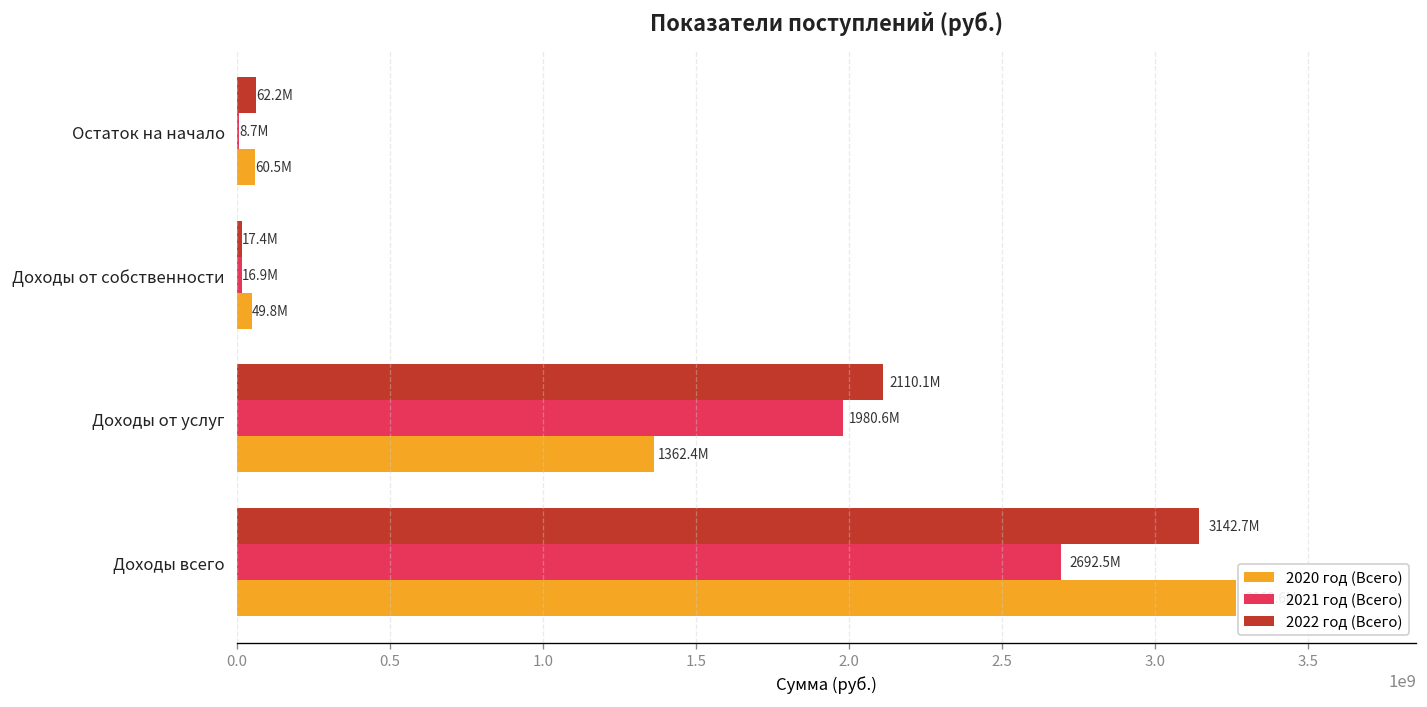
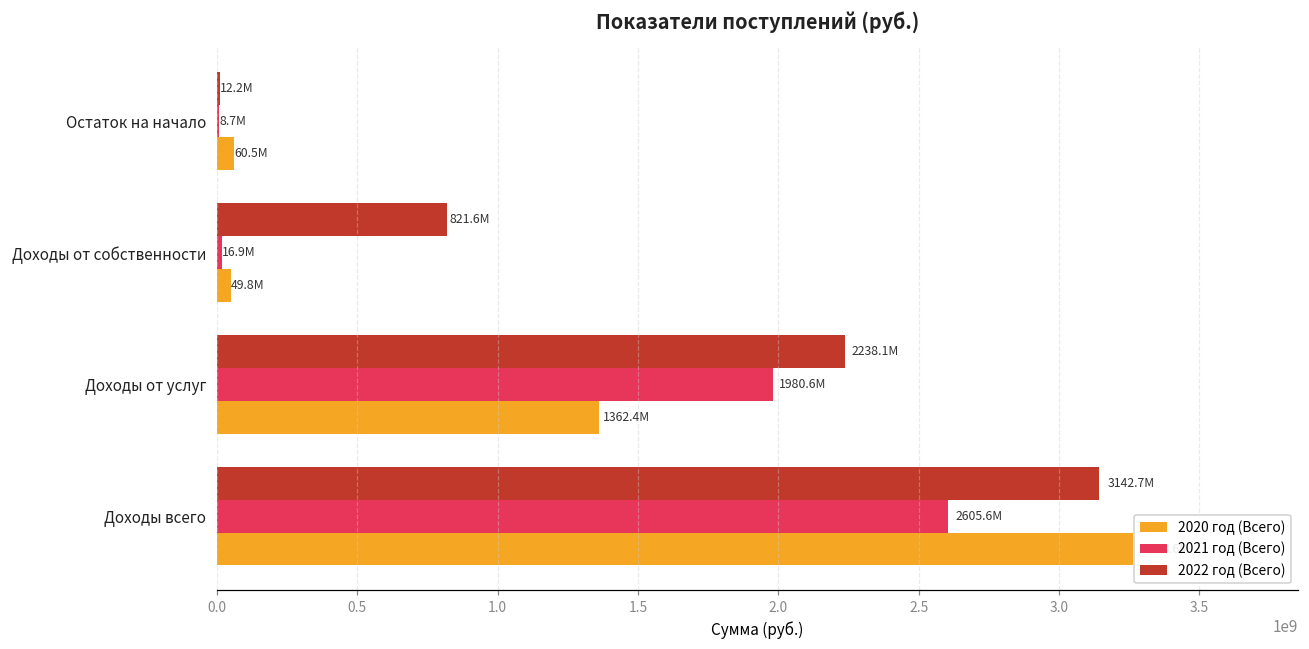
2022 год (Всего), Остаток на начало: 62.2М -> 12.2М
2022 год (Всего), Доходы от собственности: 17.4М -> 821.6М
2022 год (Всего), Доходы от услуг: 2110.1М -> 2238.1М
2021 год (Всего), Доходы всего: 2692.5М -> 2605.6М
